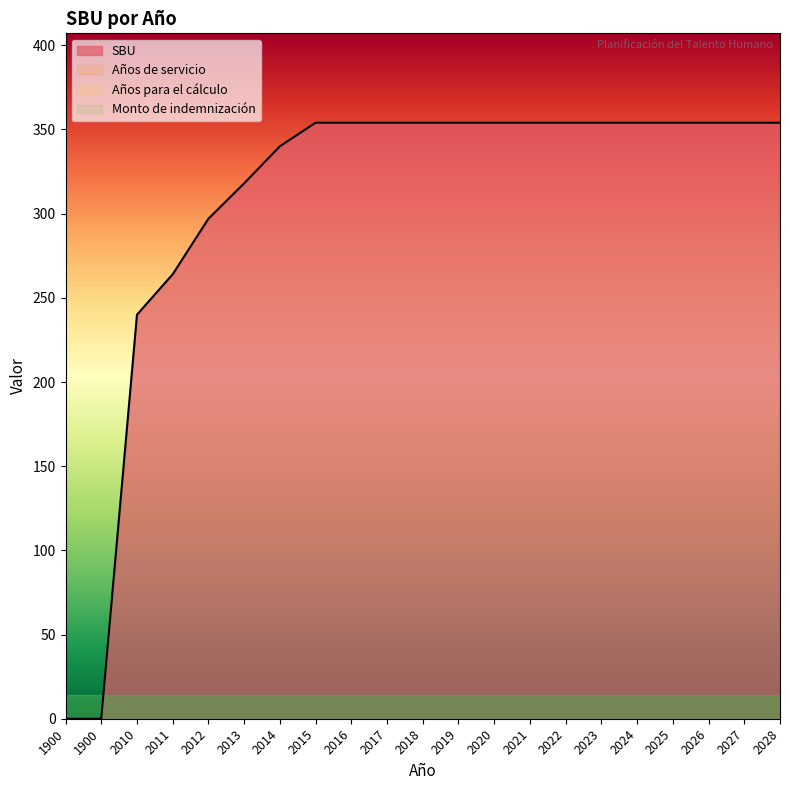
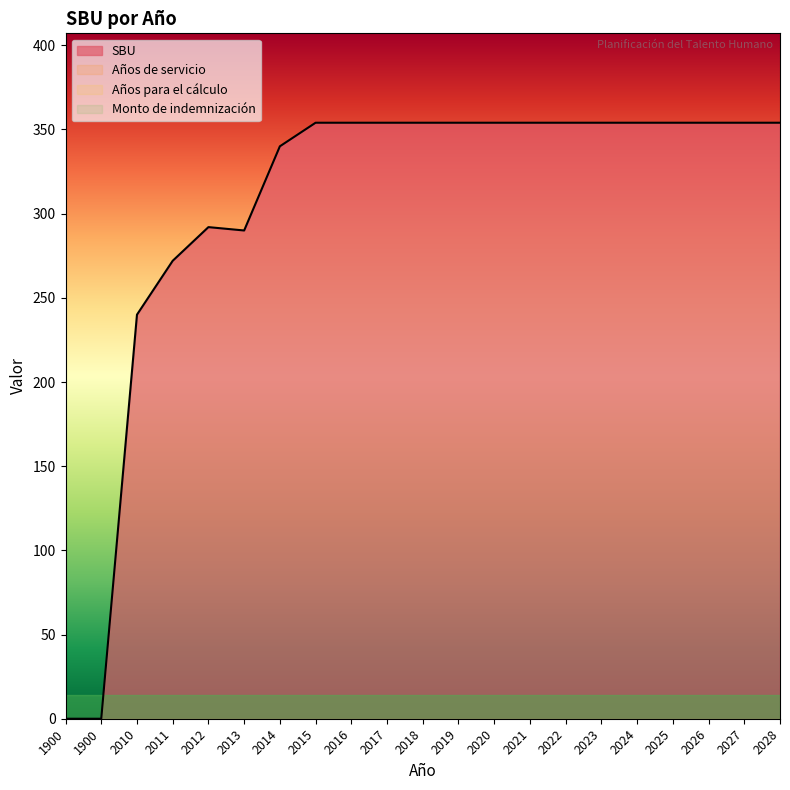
SBU, 2011: 264 -> 272
SBU, 2012: 297 -> 292
SBU, 2013: 318 -> 290
